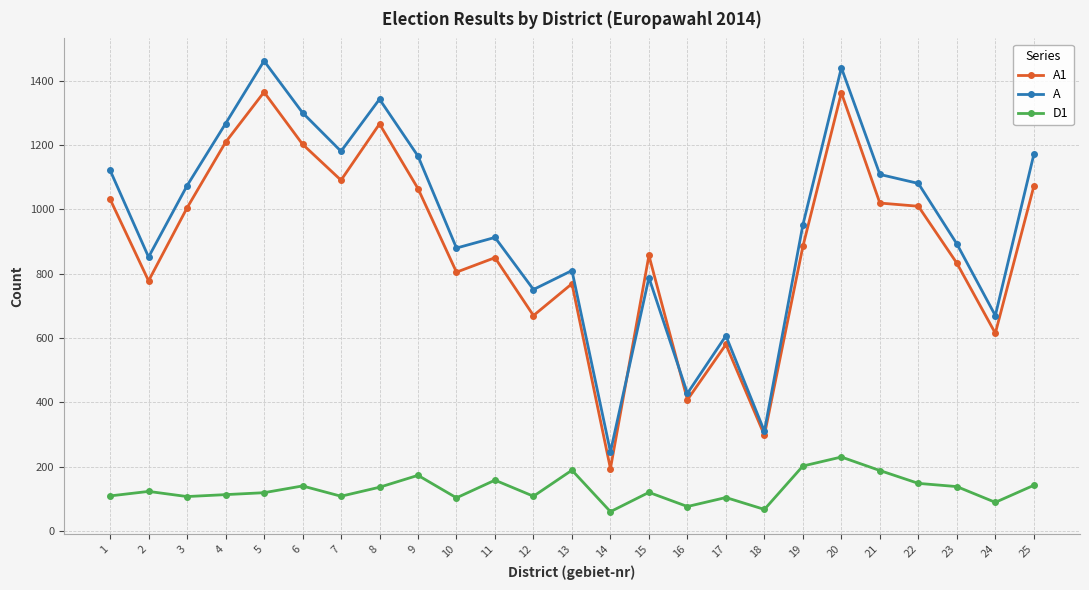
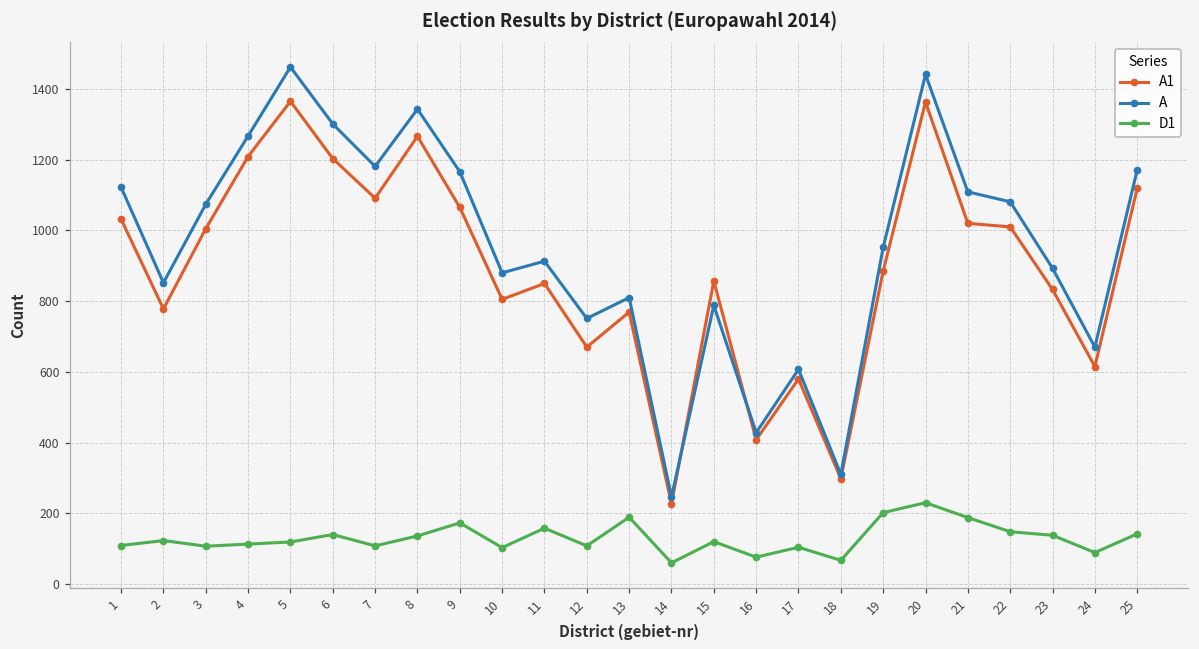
A1, 14: 190 -> 230
A1, 25: 1070 -> 1120
